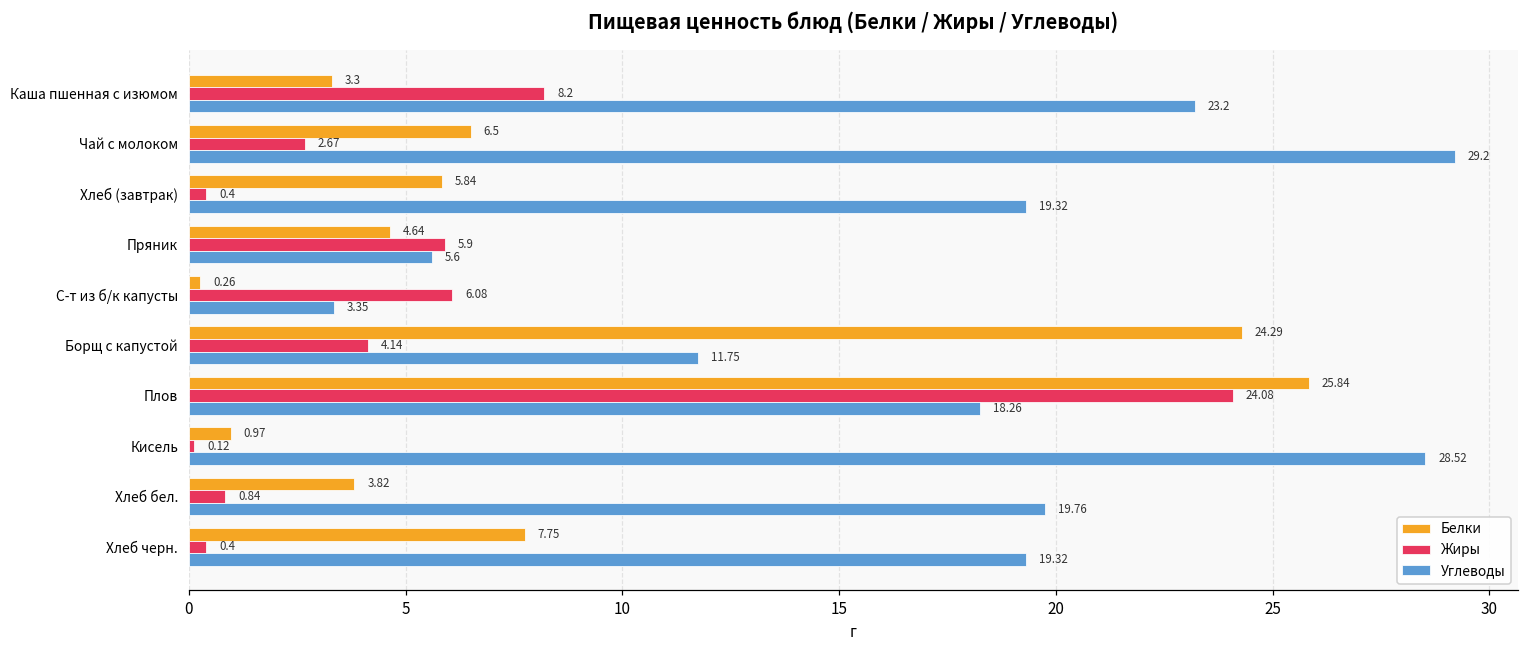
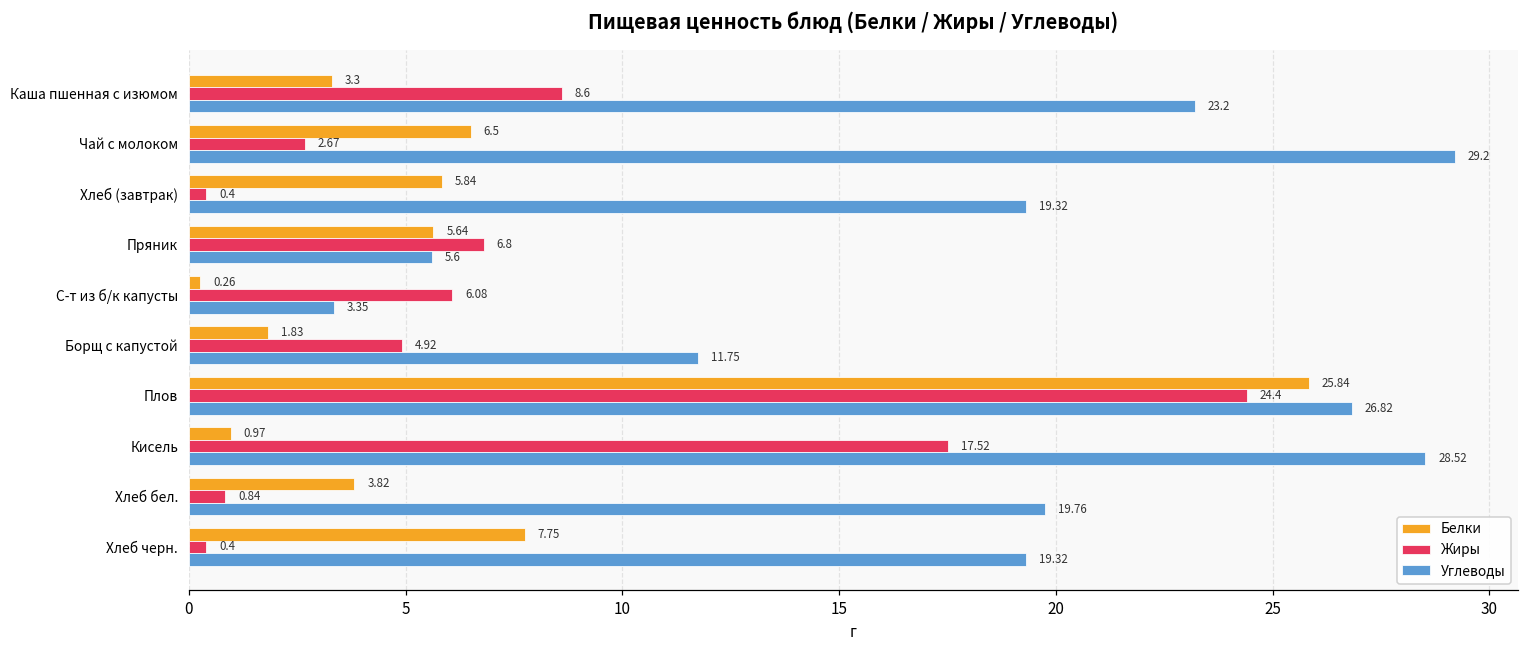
Жиры, Каша пшенная с изюмом: 8.2 -> 8.6
Белки, Пряник: 4.64 -> 5.64
Жиры, Пряник: 5.9 -> 6.8
Белки, Борщ с капустой: 24.29 -> 1.83
Жиры, Борщ с капустой: 4.14 -> 4.92
Жиры, Плов: 24.08 -> 24.4
Углеводы, Плов: 18.26 -> 26.82
Жиры, Кисель: 0.12 -> 17.52
